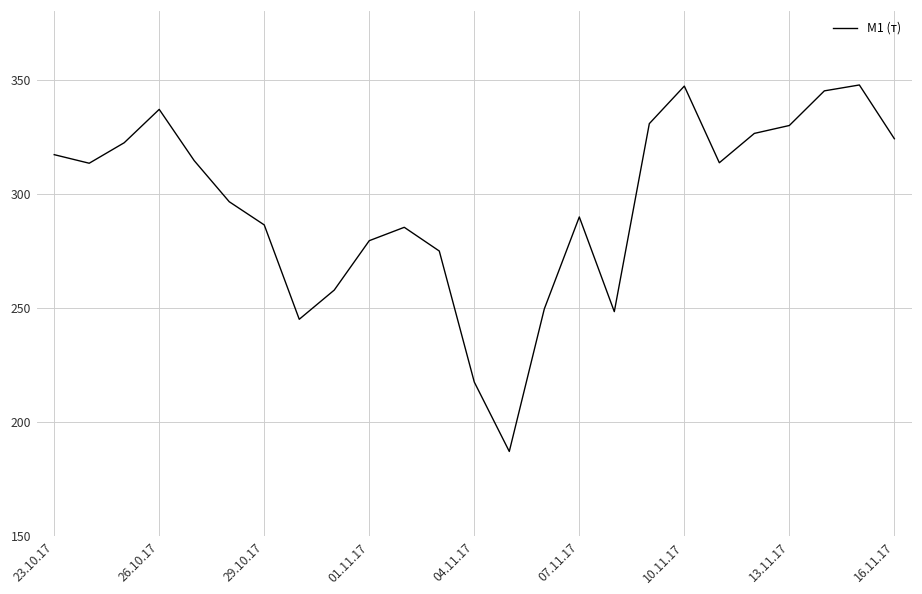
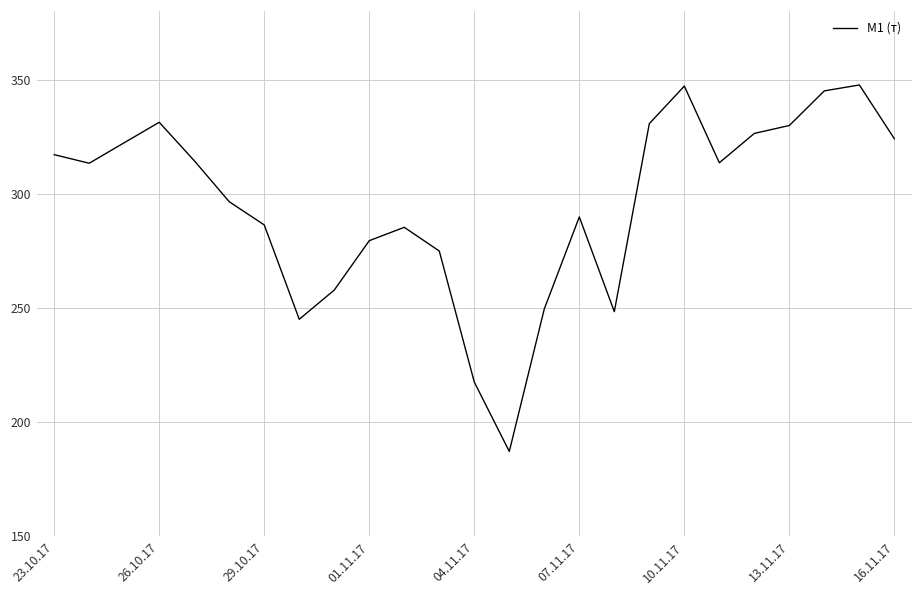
26.10.17: 337 -> 331
